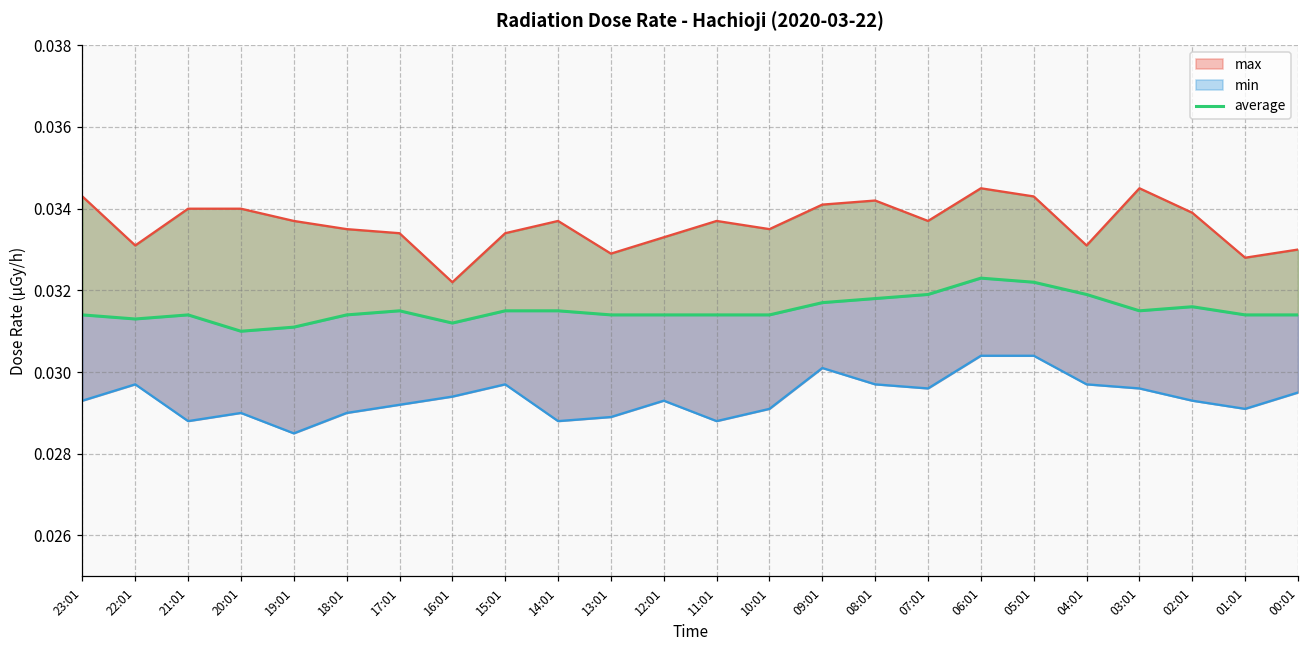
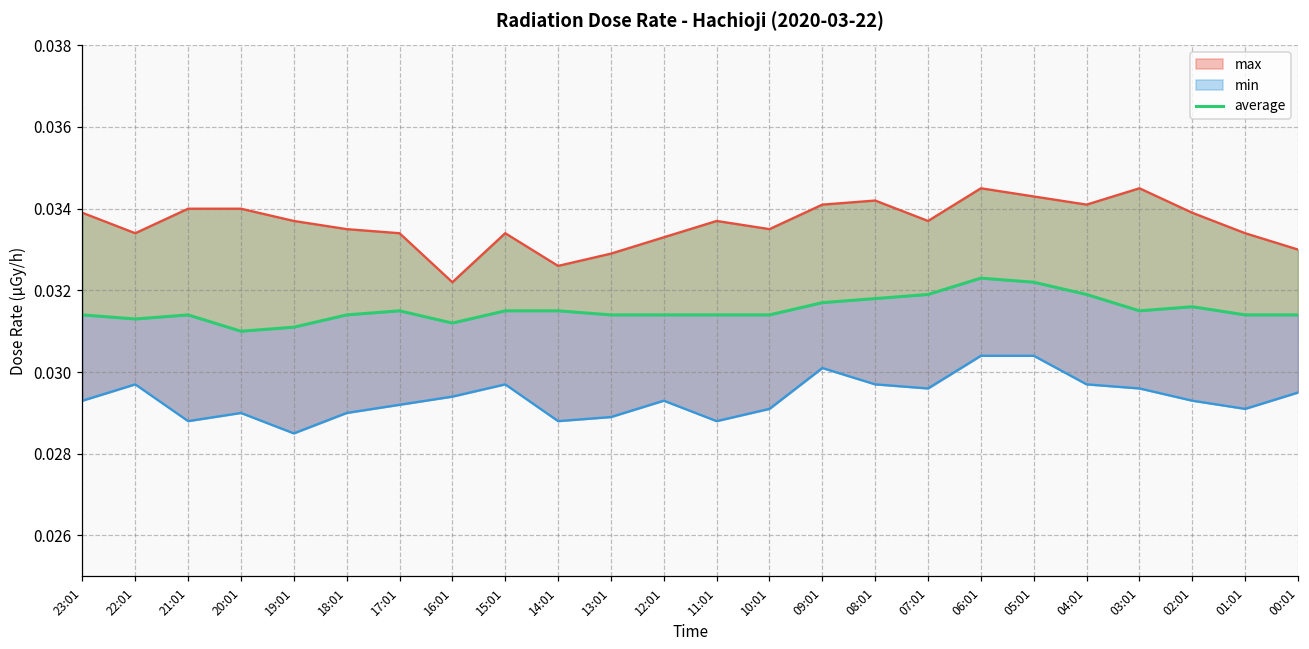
max, 23:01: 0.0343 -> 0.0339
max, 22:01: 0.0331 -> 0.0334
max, 14:01: 0.0337 -> 0.0326
max, 04:01: 0.0331 -> 0.0341
max, 01:01: 0.0328 -> 0.0334
